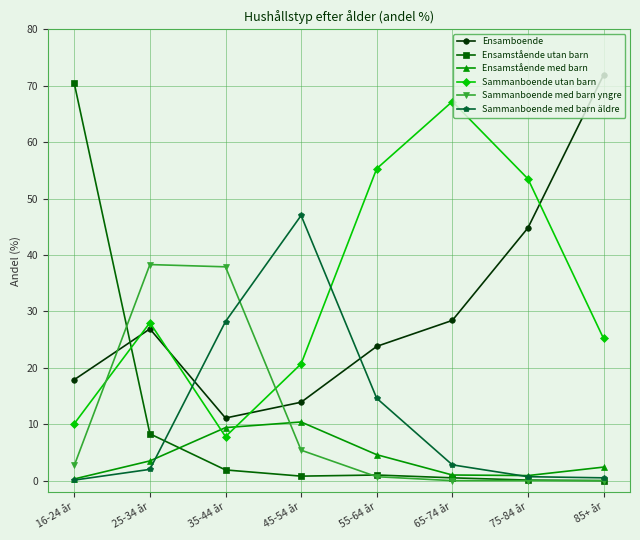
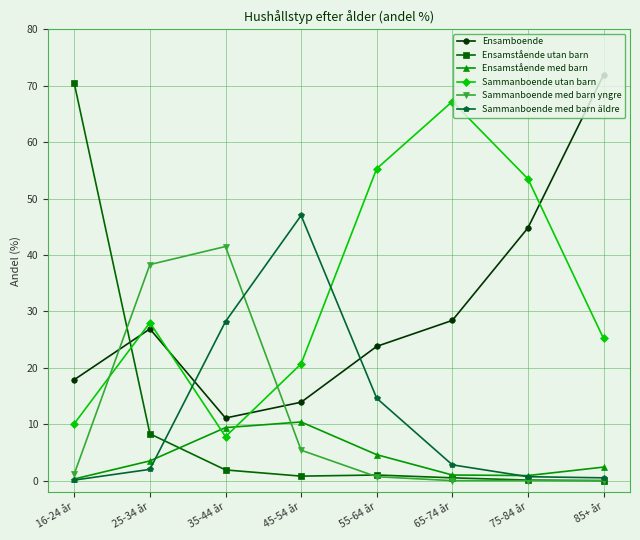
Sammanboende med barn yngre, 16-24 år: 3 -> 1
Sammanboende med barn yngre, 35-44 år: 38 -> 42
